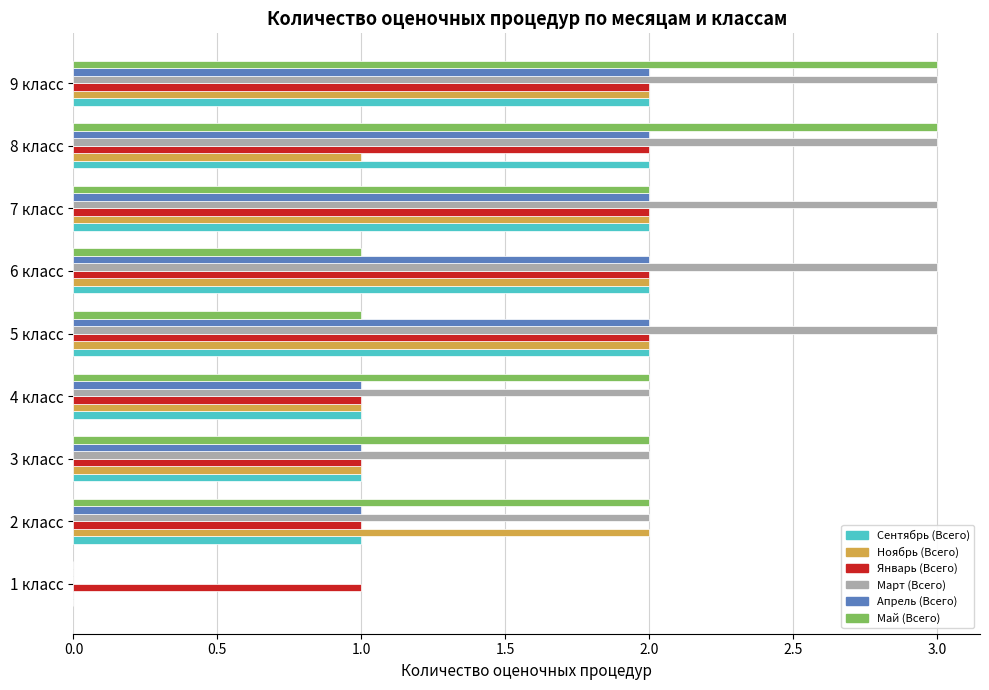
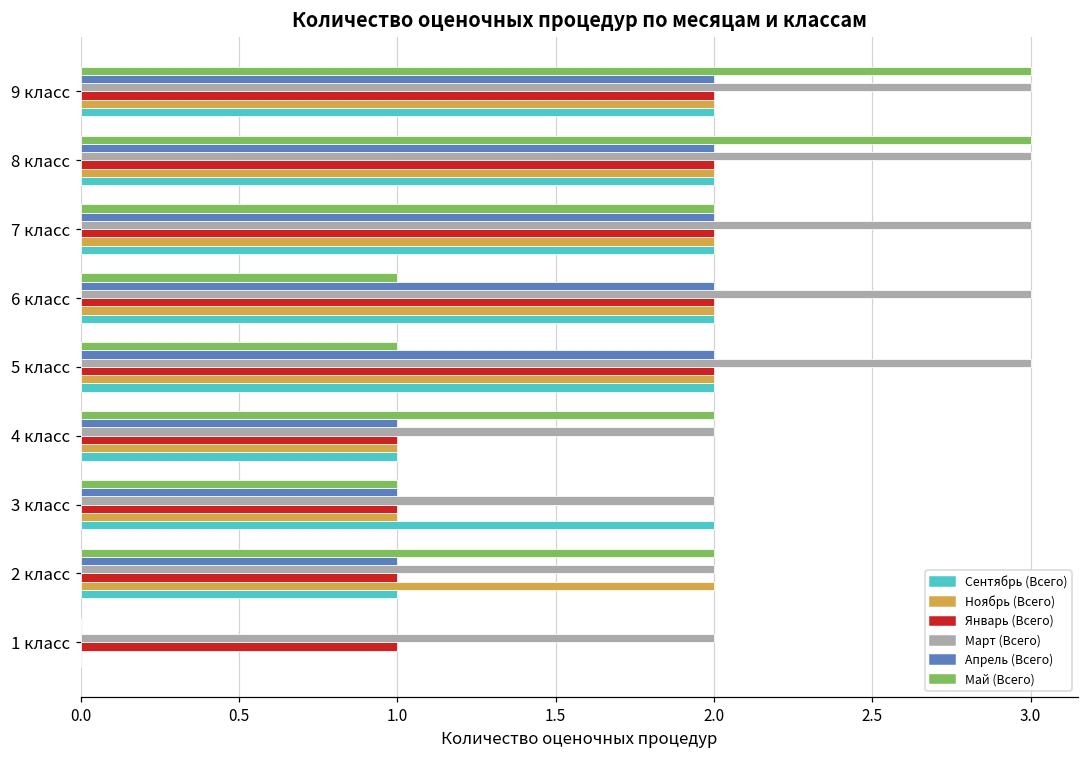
Ноябрь (Всего), 8 класс: 1 -> 2
Май (Всего), 3 класс: 2 -> 1
Сентябрь (Всего), 3 класс: 1 -> 2
Март (Всего), 1 класс: 0 -> 2
